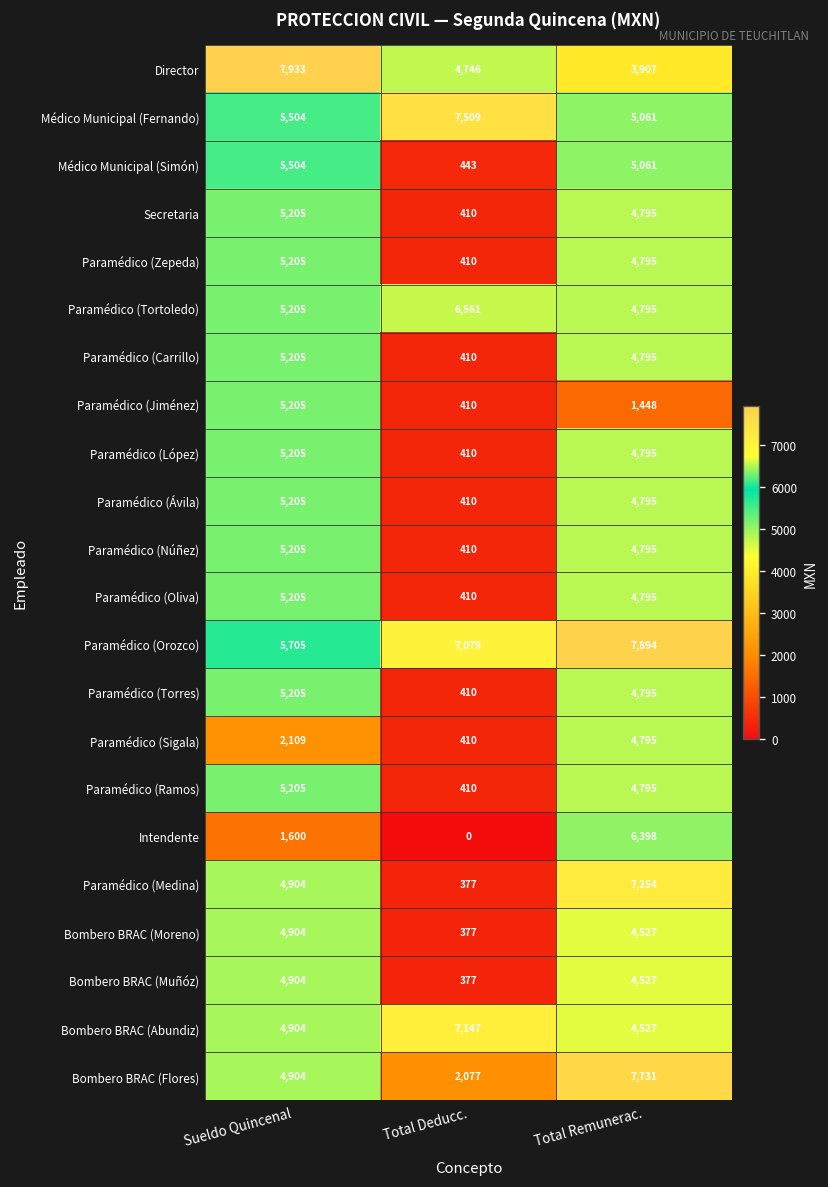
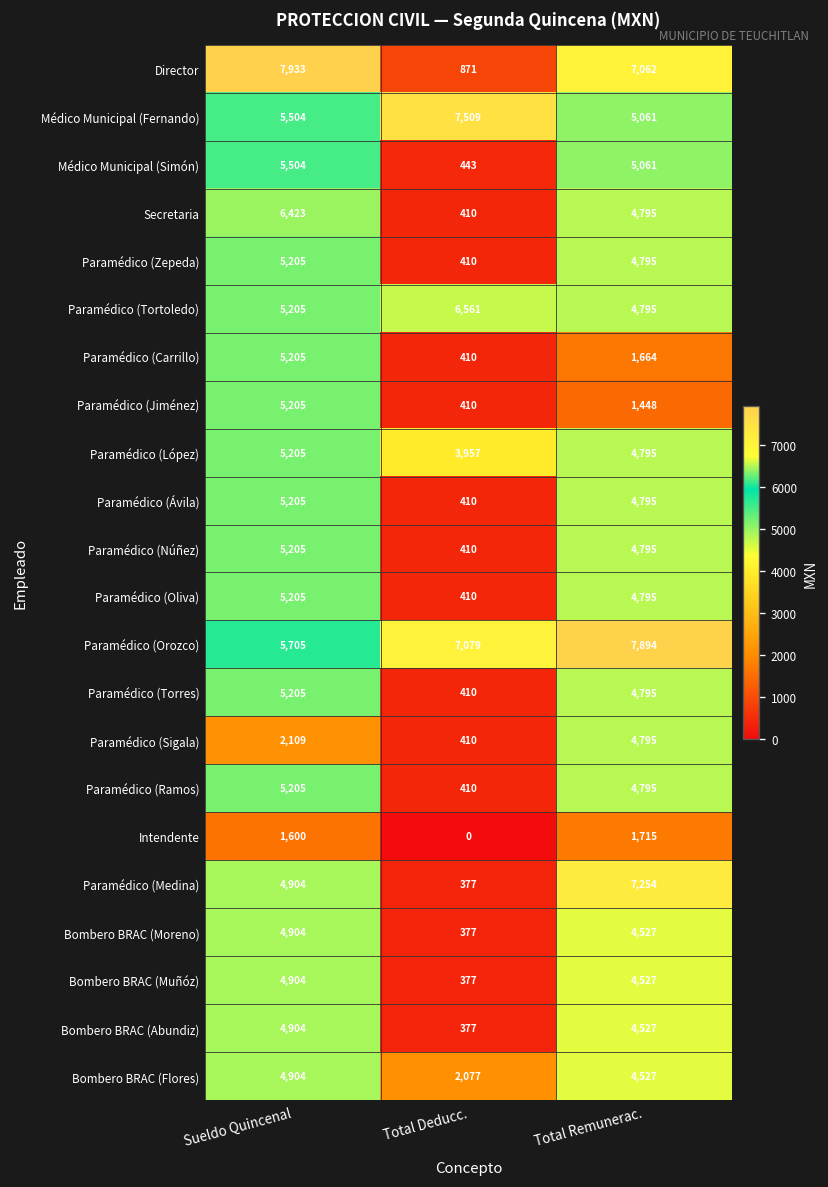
Director, Total Deducc.: 4,746 -> 871
Director, Total Remunerac.: 3,907 -> 7,062
Secretaria, Sueldo Quincenal: 5,205 -> 6,423
Paramédico (Carrillo), Total Remunerac.: 4,795 -> 1,664
Paramédico (López), Total Deducc.: 410 -> 3,957
Intendente, Total Remunerac.: 6,398 -> 1,715
Bombero BRAC (Abundiz), Total Deducc.: 7,147 -> 377
Bombero BRAC (Flores), Total Remunerac.: 7,731 -> 4,527
